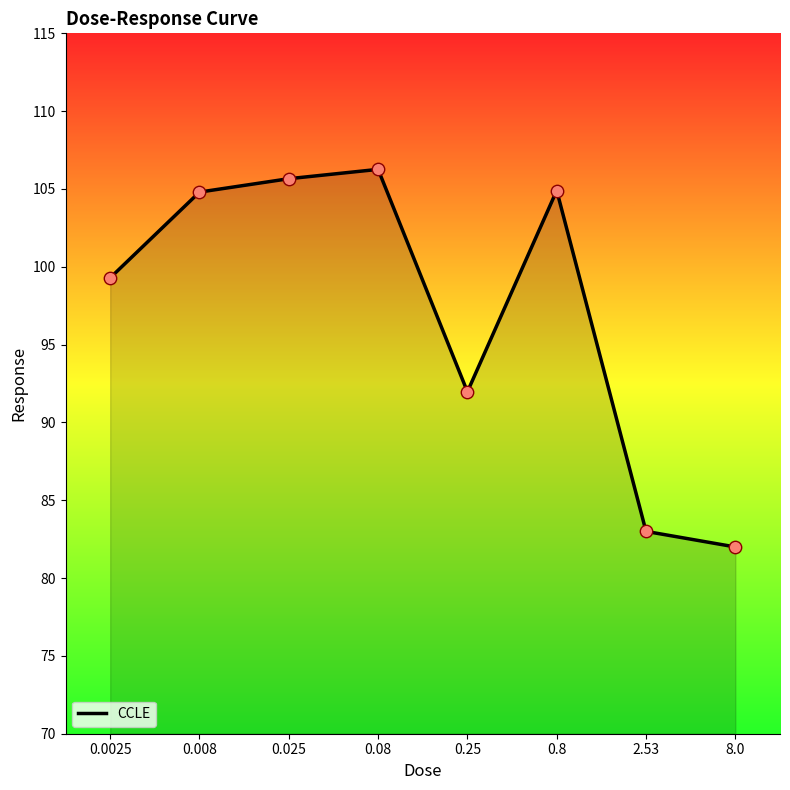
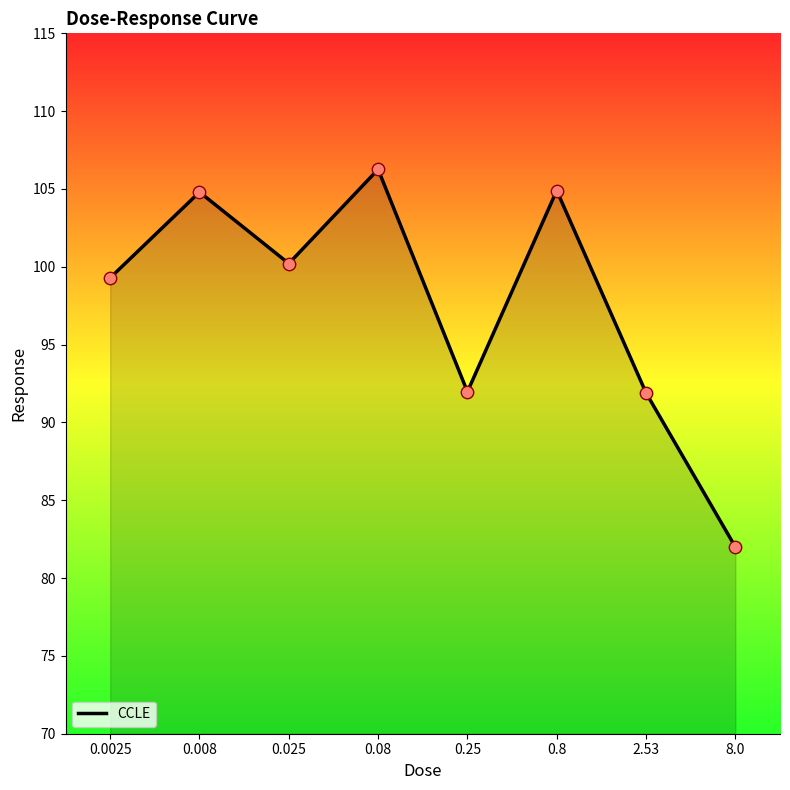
0.025: 105.7 -> 100.2
2.53: 83.0 -> 91.9
